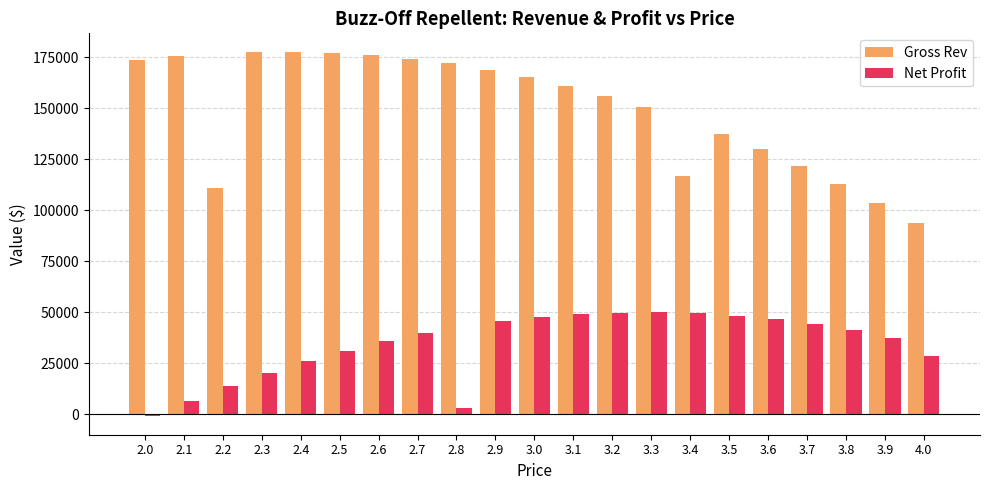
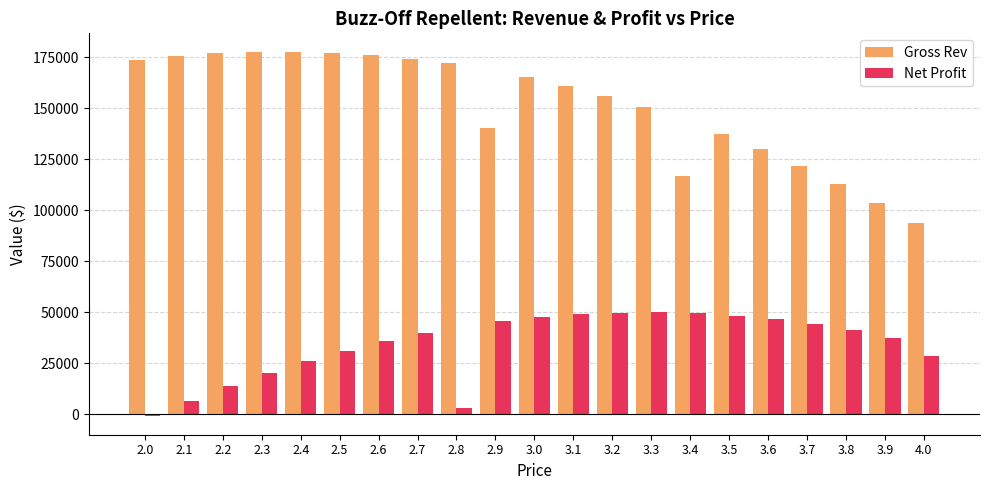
Gross Rev, 2.2: 111000 -> 177000
Gross Rev, 2.9: 169000 -> 140000
